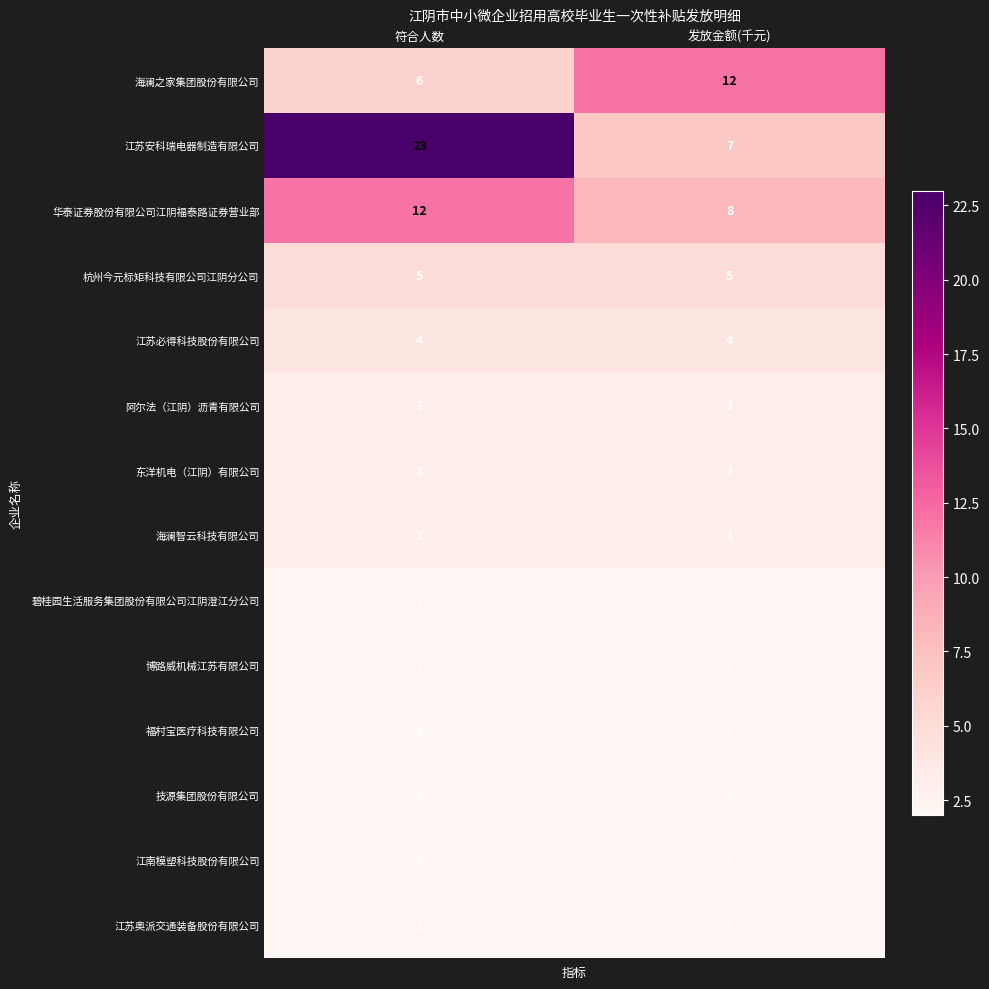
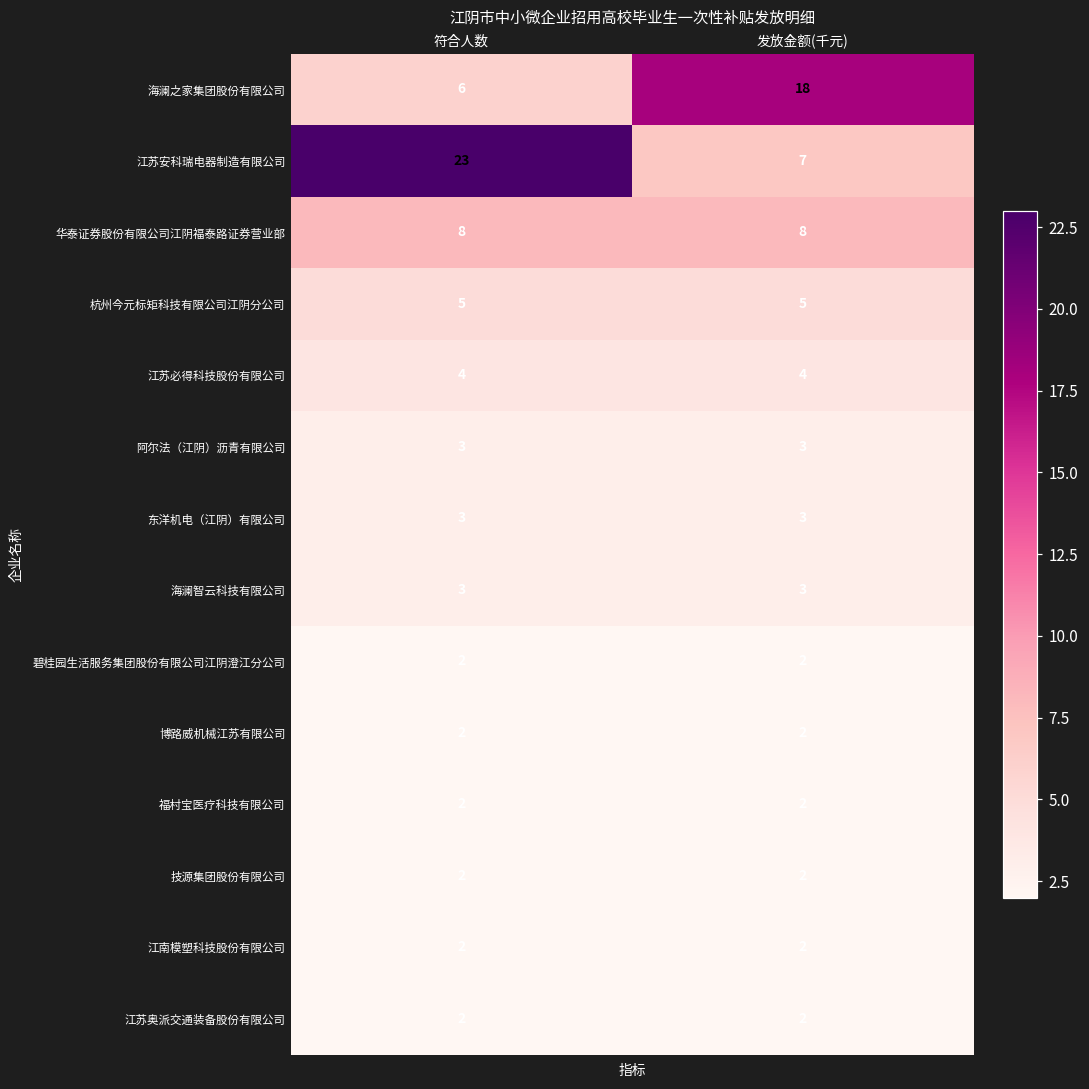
海澜之家集团股份有限公司, 发放金额(千元): 12 -> 18
华泰证券股份有限公司江阴福泰路证券营业部, 符合人数: 12 -> 8
